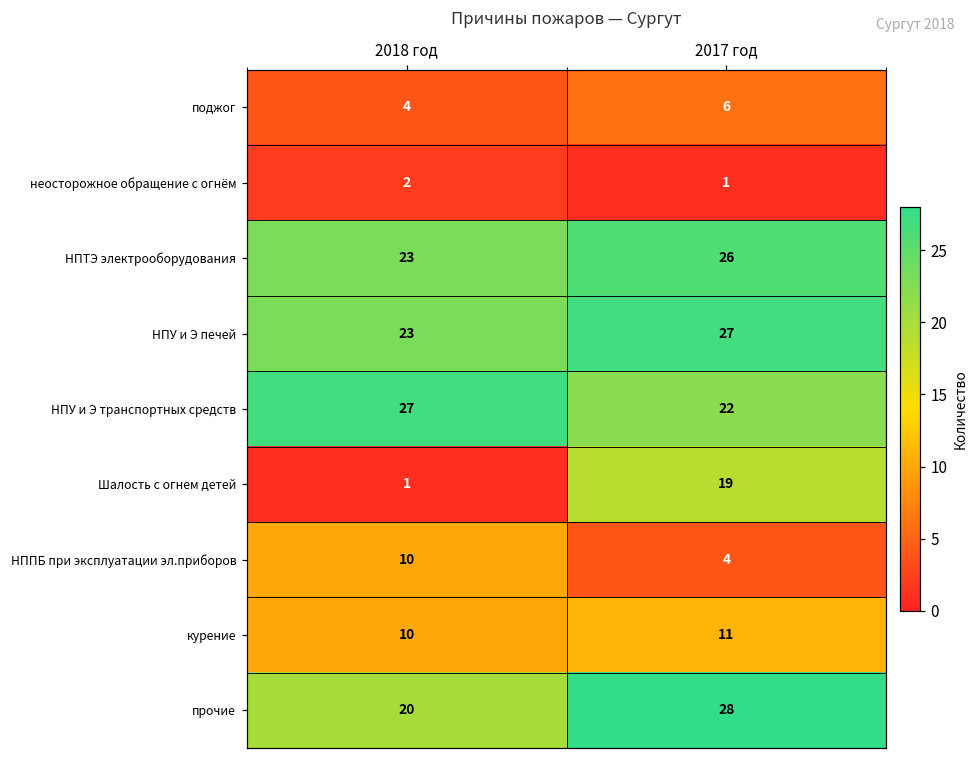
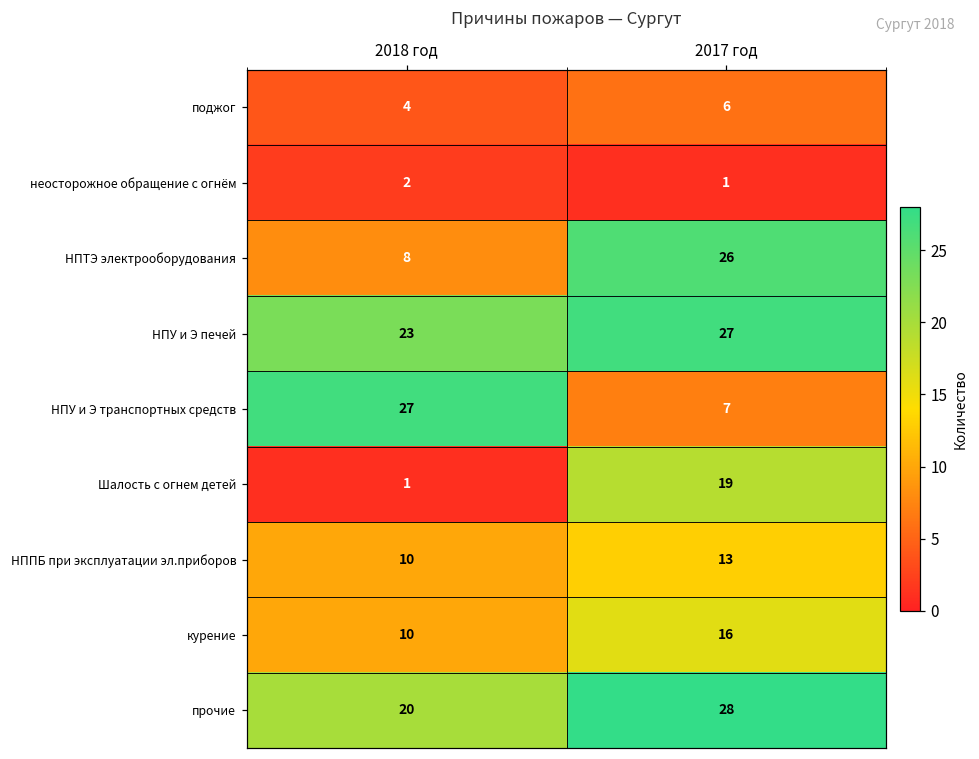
НПТЭ электрооборудования, 2018 год: 23 -> 8
НПУ и Э транспортных средств, 2017 год: 22 -> 7
НППБ при эксплуатации эл.приборов, 2017 год: 4 -> 13
курение, 2017 год: 11 -> 16
